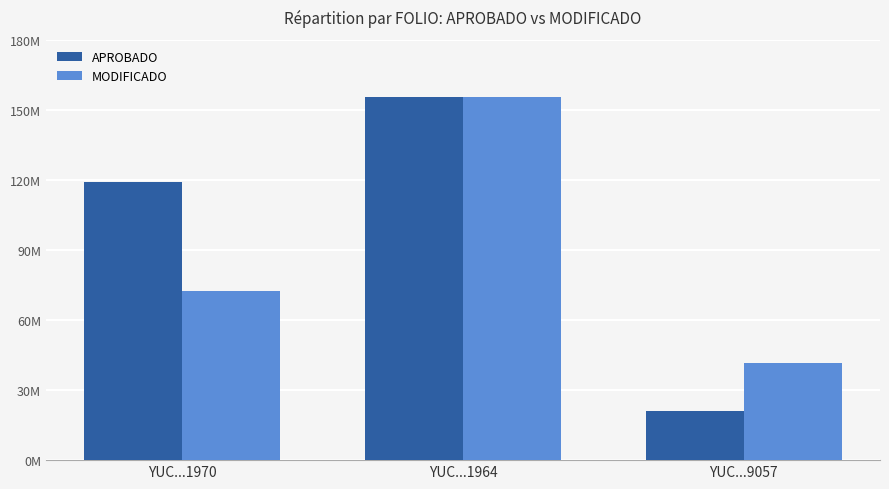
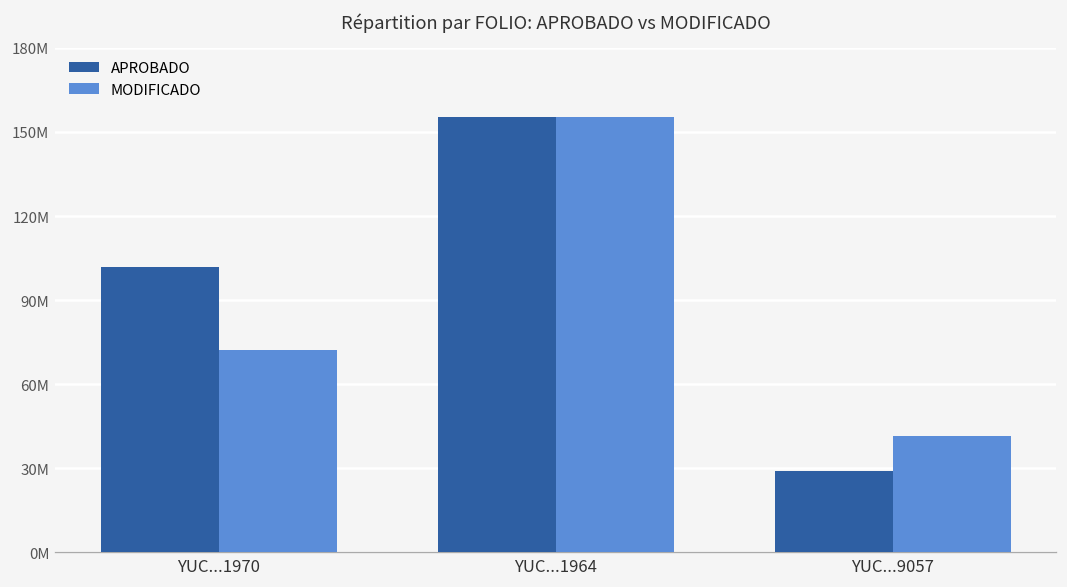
APROBADO, YUC...1970: 119000000 -> 102000000
APROBADO, YUC...9057: 21000000 -> 29000000
